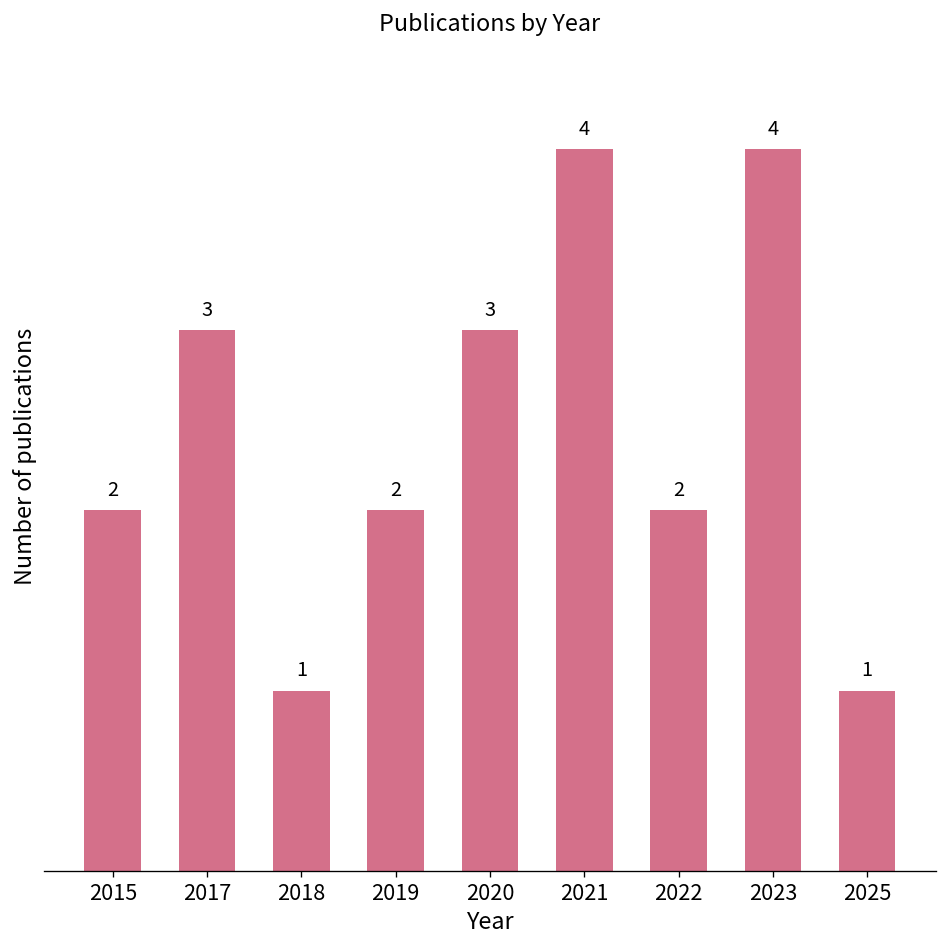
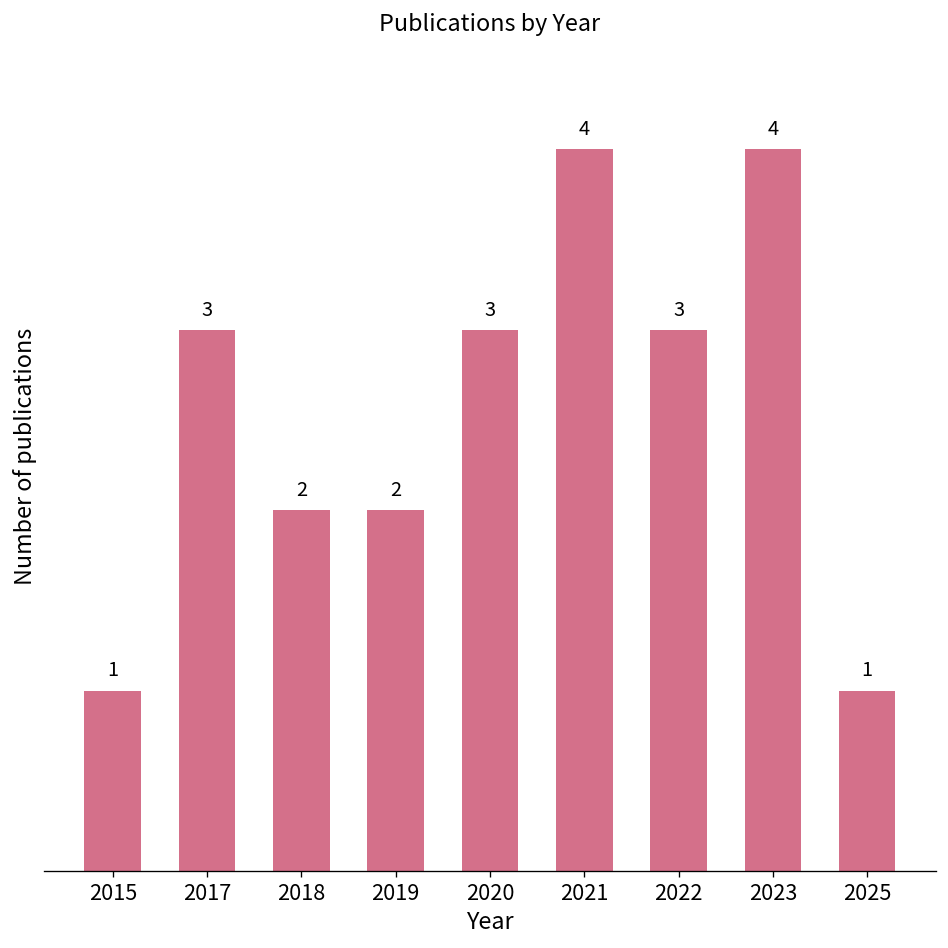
2015: 2 -> 1
2018: 1 -> 2
2022: 2 -> 3
